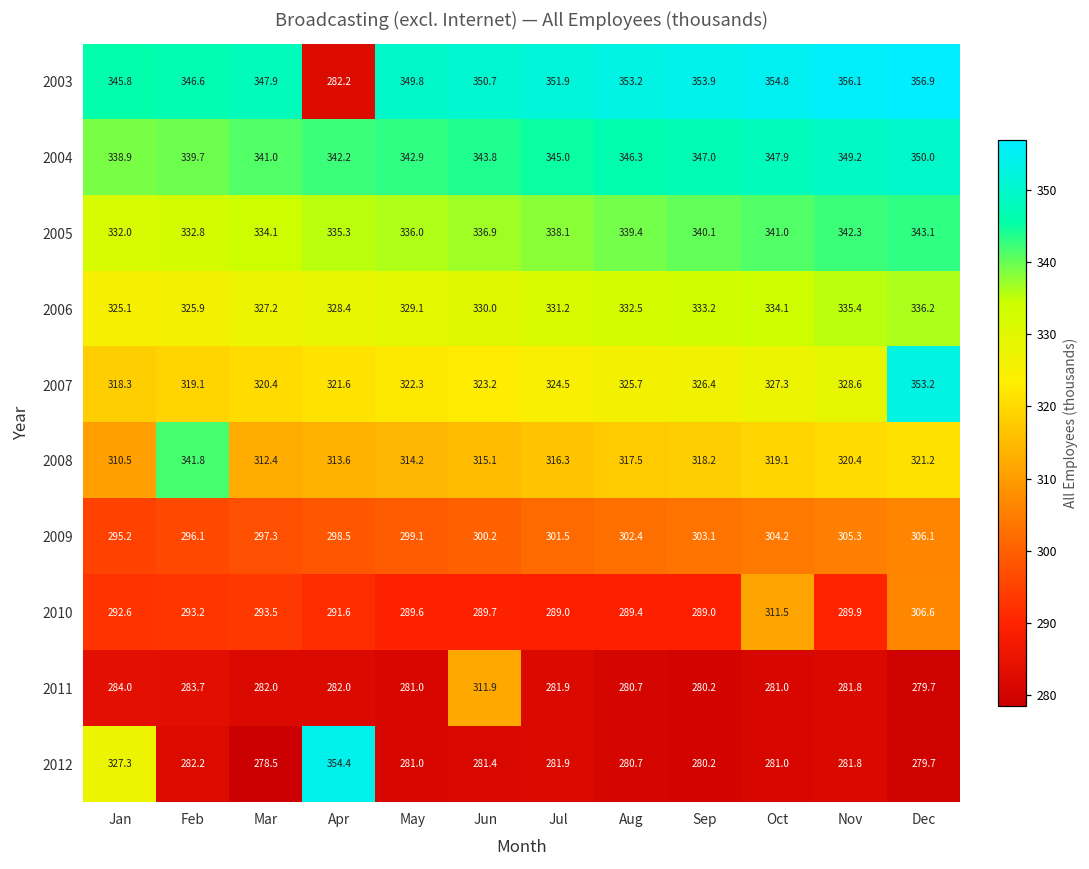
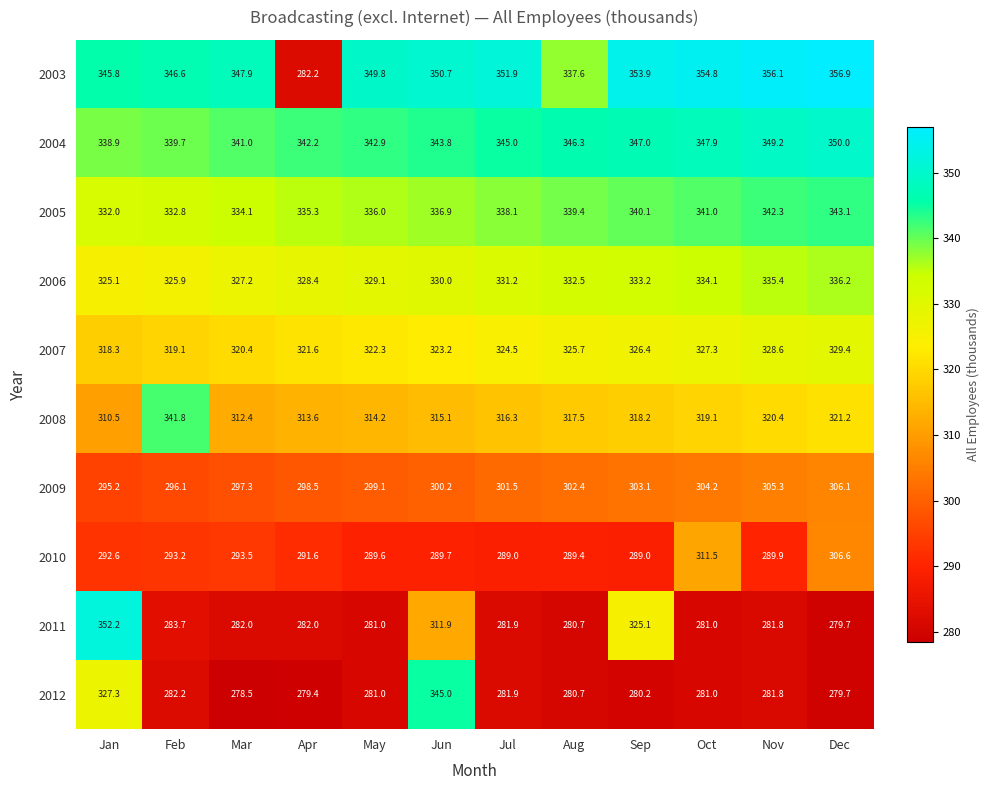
2003, Aug: 353.2 -> 337.6
2007, Dec: 353.2 -> 329.4
2011, Jan: 284.0 -> 352.2
2011, Sep: 280.2 -> 325.1
2012, Apr: 354.4 -> 279.4
2012, Jun: 281.4 -> 345.0
